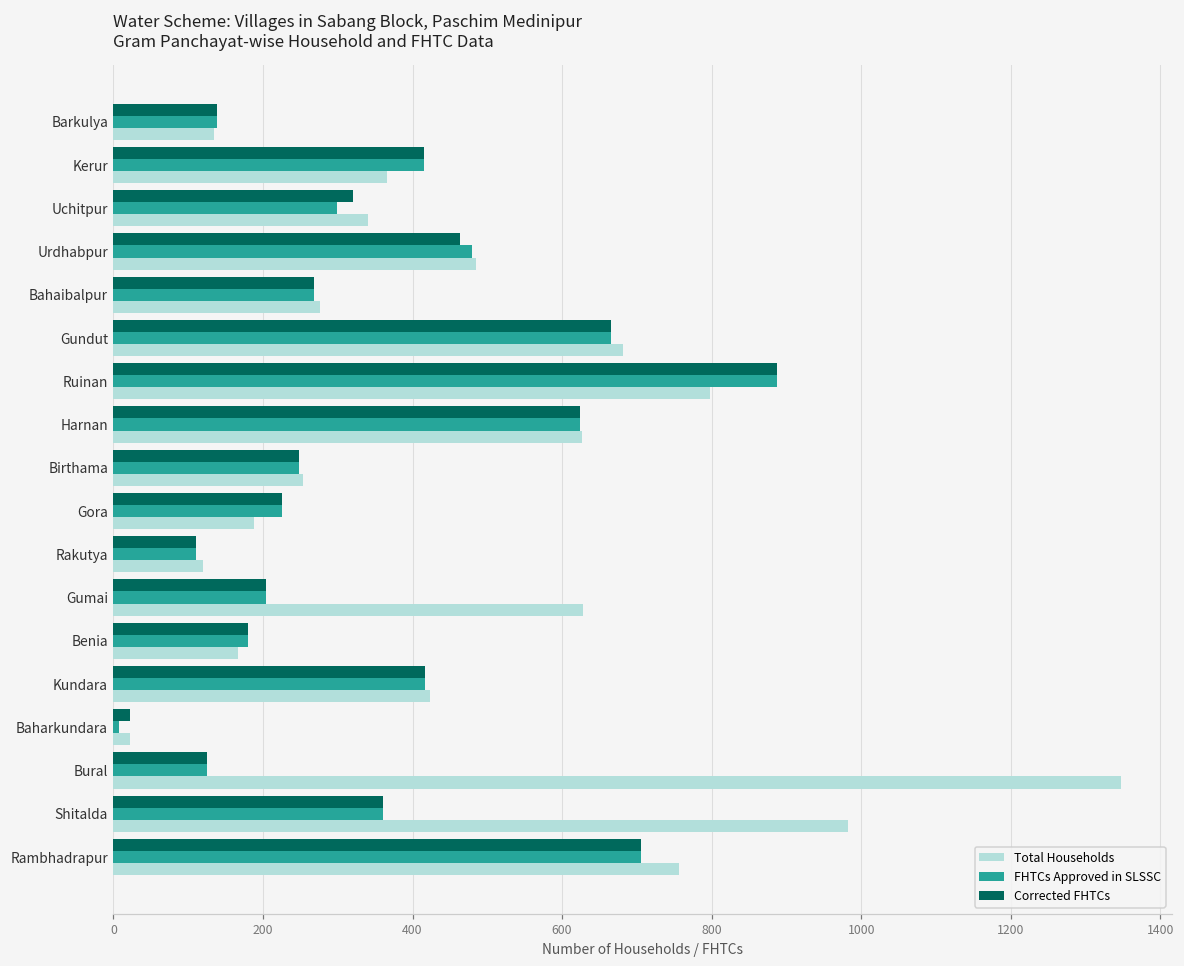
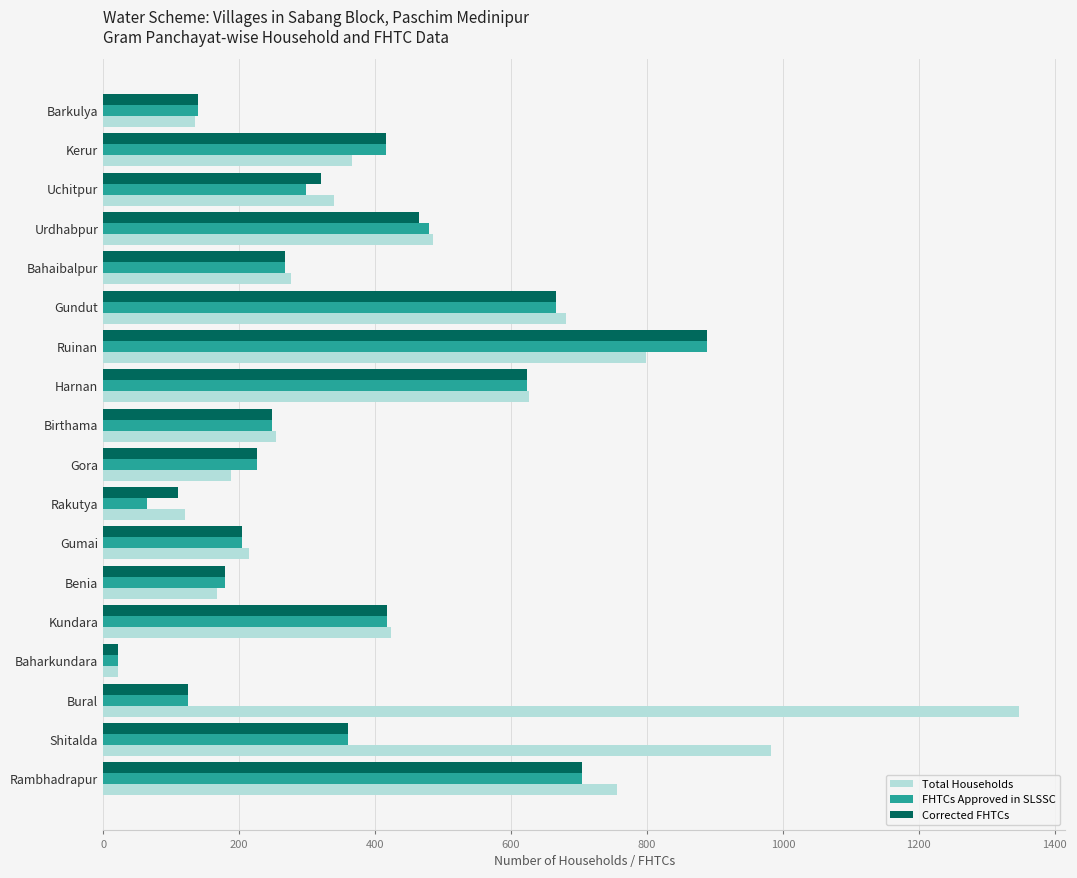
FHTCs Approved in SLSSC, Rakutya: 110 -> 70
Total Households, Gumai: 630 -> 220
FHTCs Approved in SLSSC, Baharkundara: 10 -> 20
